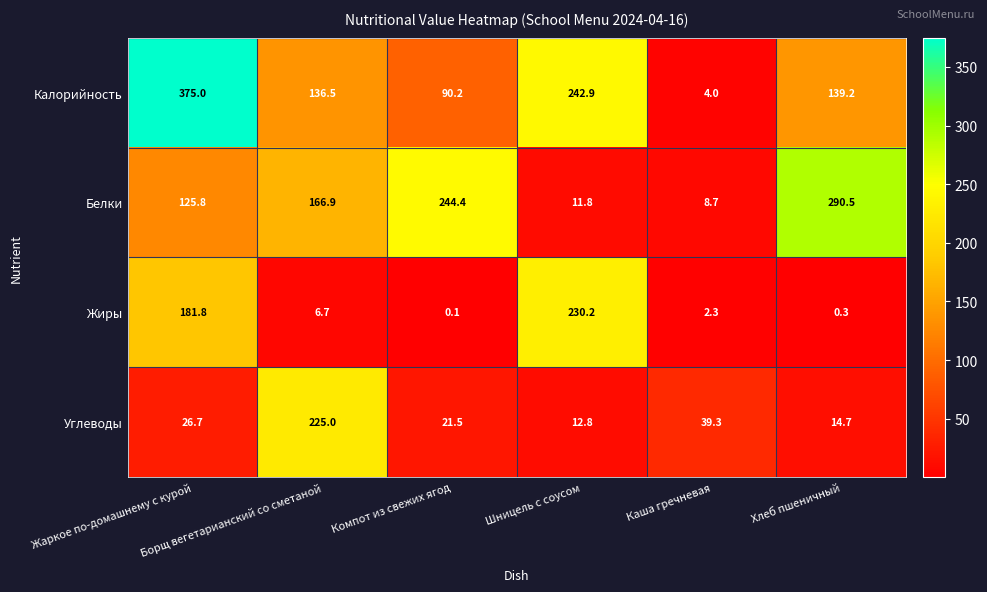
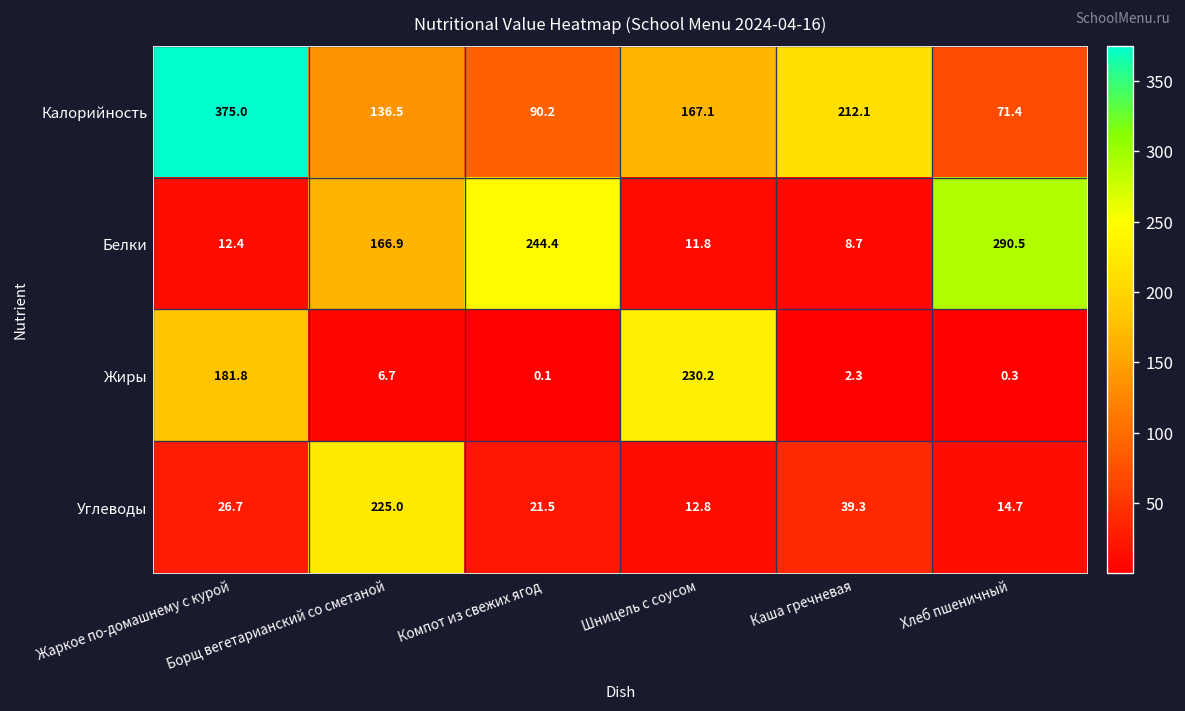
Калорийность, Шницель с соусом: 242.9 -> 167.1
Калорийность, Каша гречневая: 4.0 -> 212.1
Калорийность, Хлеб пшеничный: 139.2 -> 71.4
Белки, Жаркое по-домашнему с курой: 125.8 -> 12.4
